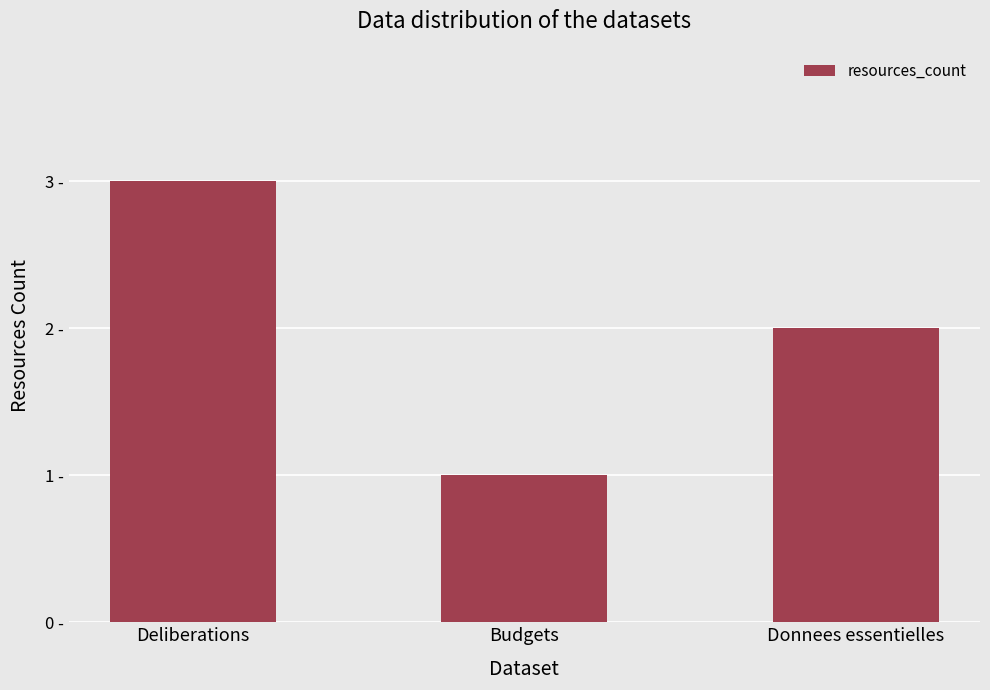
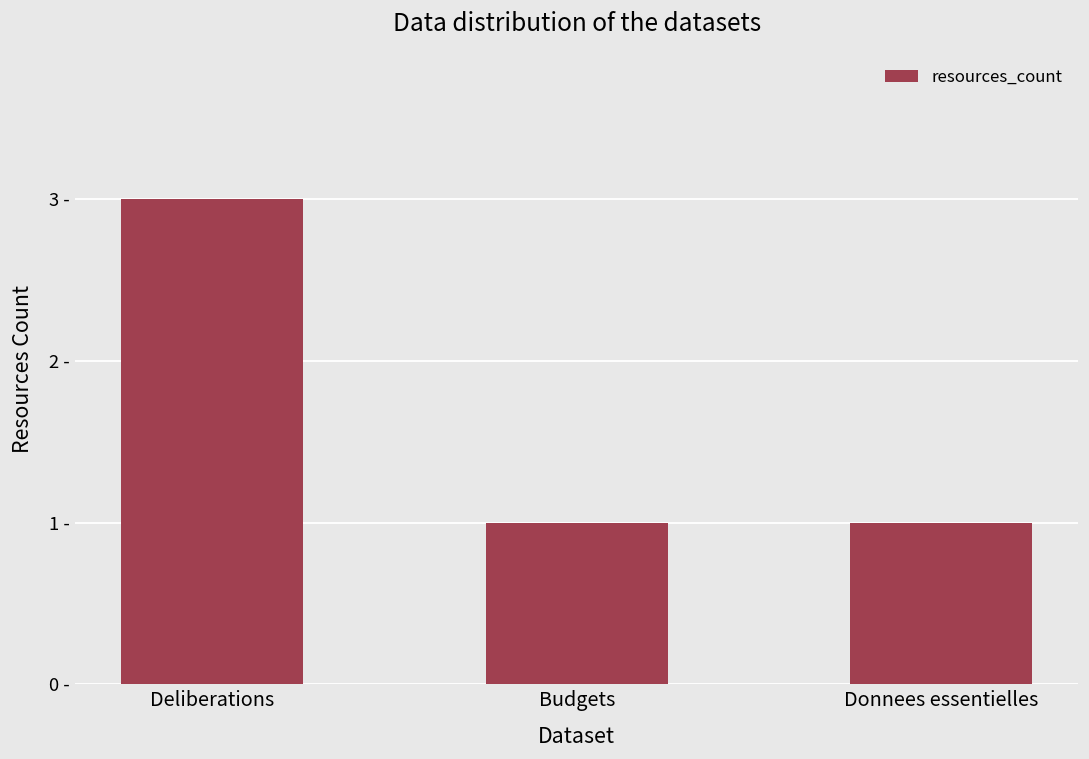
Donnees essentielles: 2 - -> 1 -
